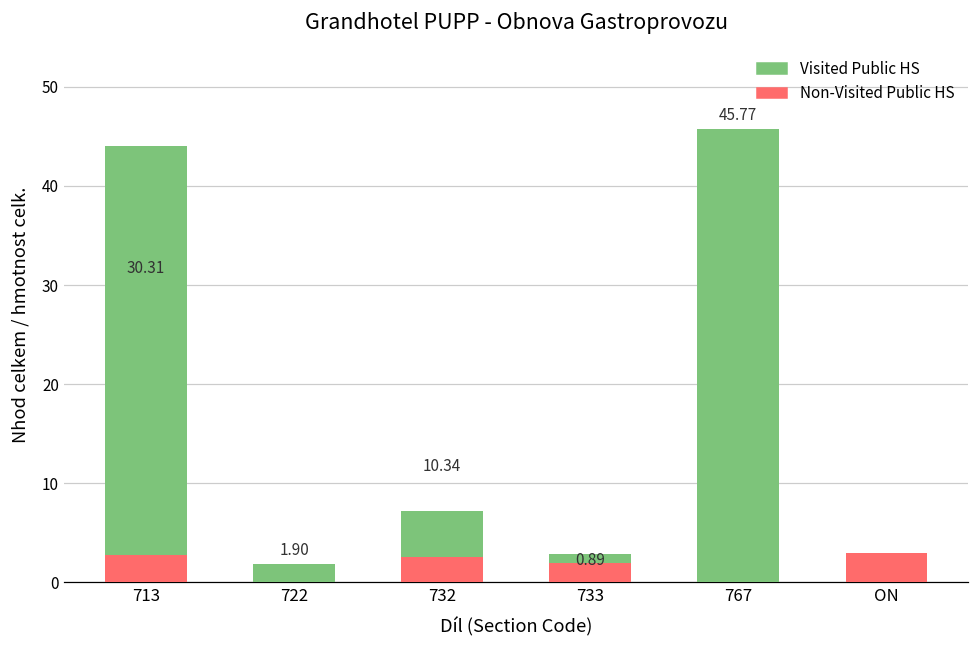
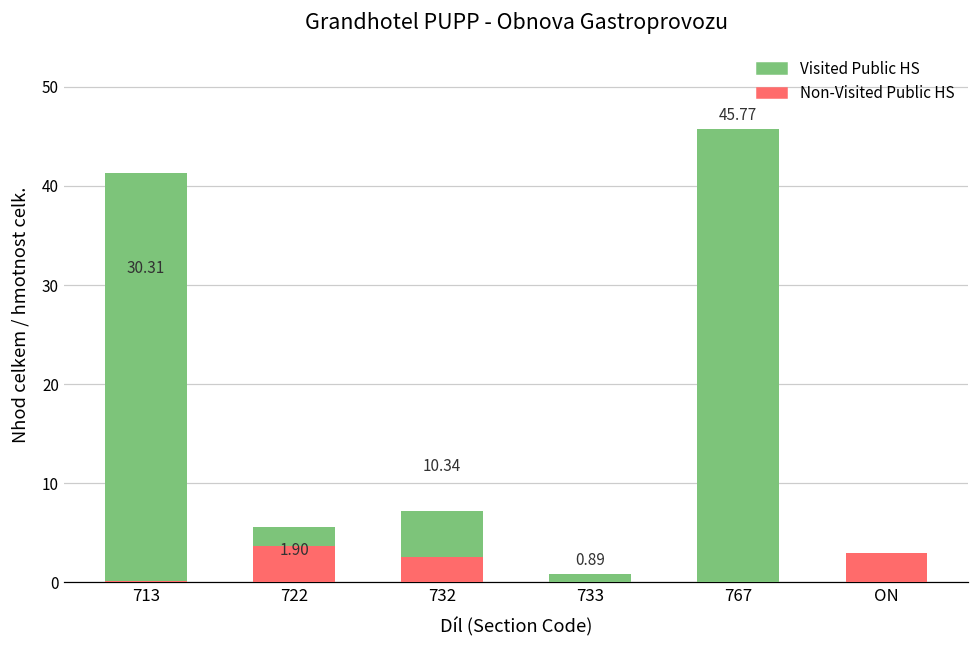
Non-Visited Public HS, 713: 3 -> 0
Non-Visited Public HS, 722: 0 -> 4
Non-Visited Public HS, 733: 2 -> 0
